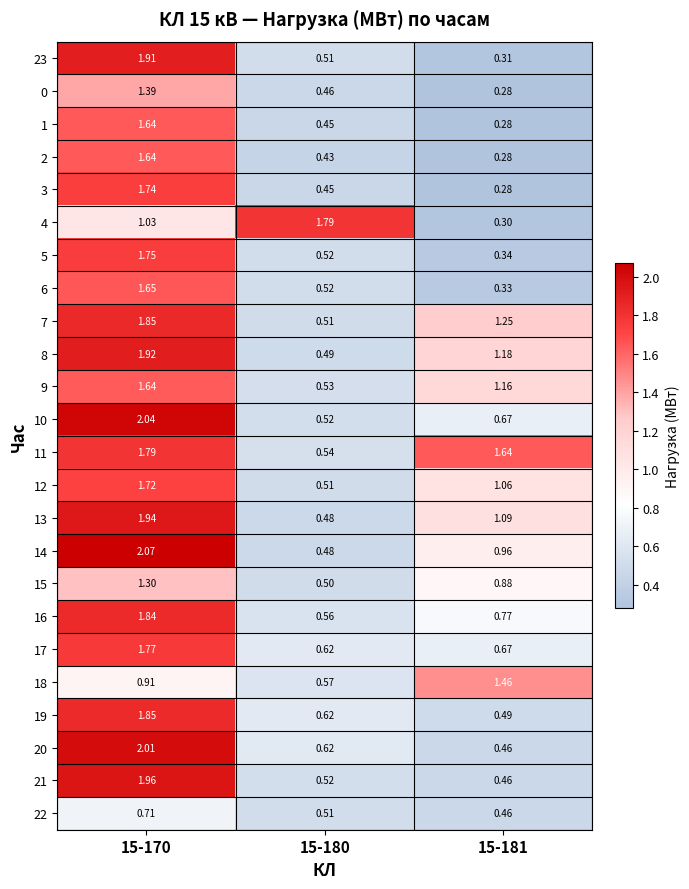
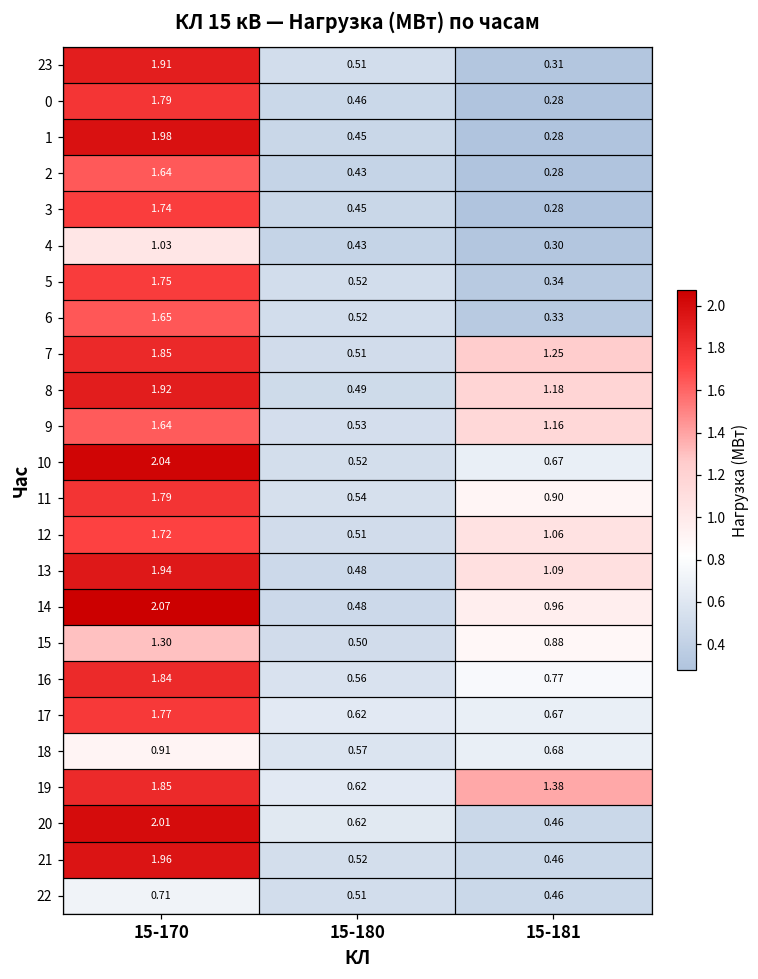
0, 15-170: 1.39 -> 1.79
1, 15-170: 1.64 -> 1.98
4, 15-180: 1.79 -> 0.43
11, 15-181: 1.64 -> 0.90
18, 15-181: 1.46 -> 0.68
19, 15-181: 0.49 -> 1.38
